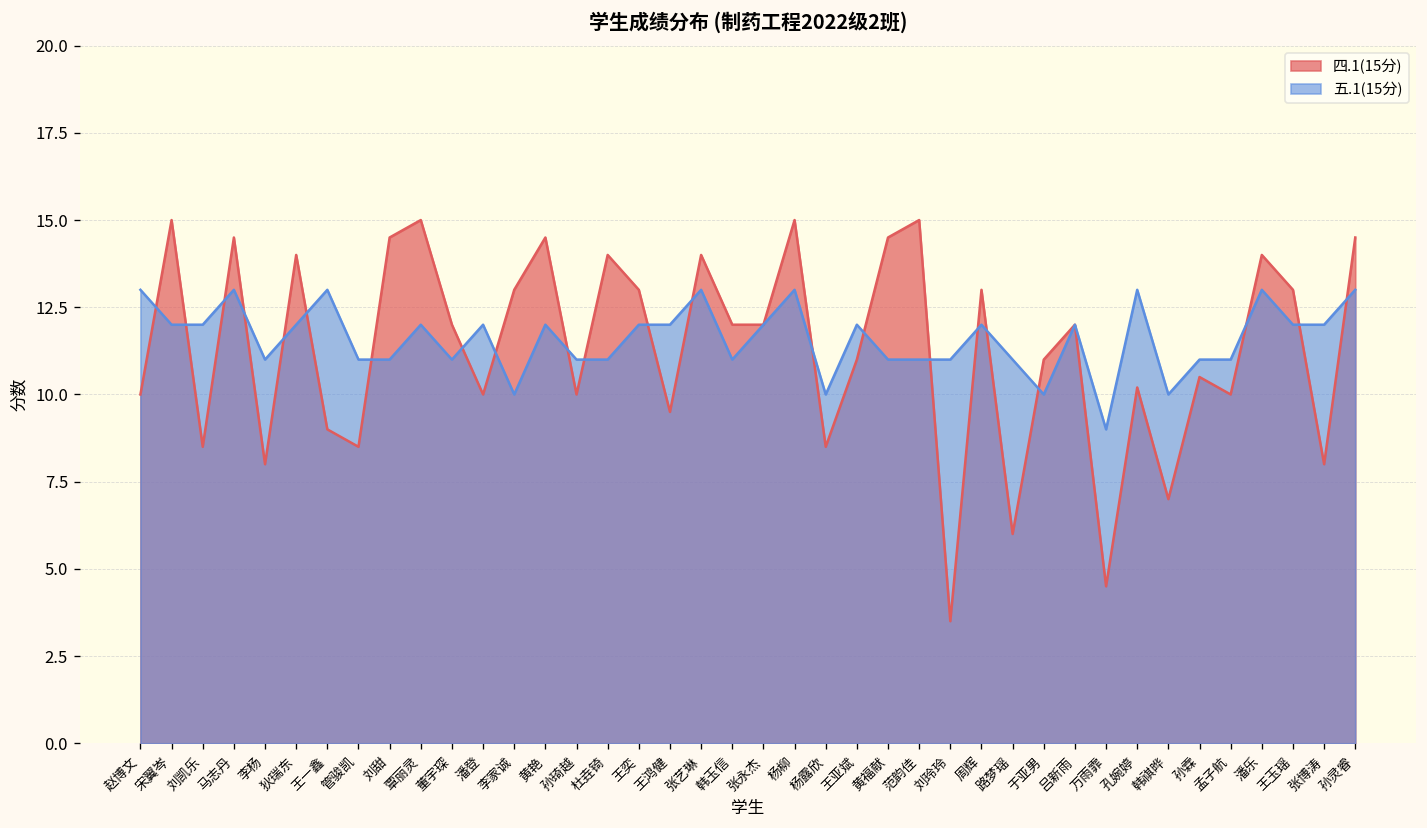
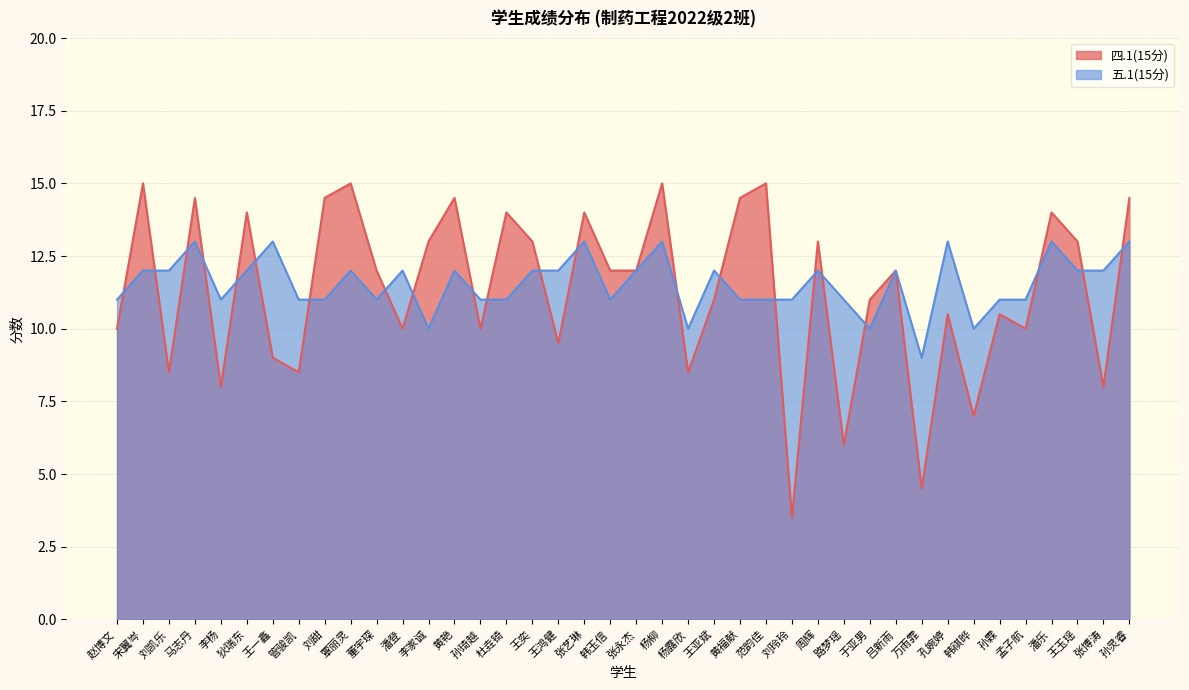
五.1(15分), 赵博文: 13 -> 11
四.1(15分), 孔婉婷: 10.2 -> 10.5
